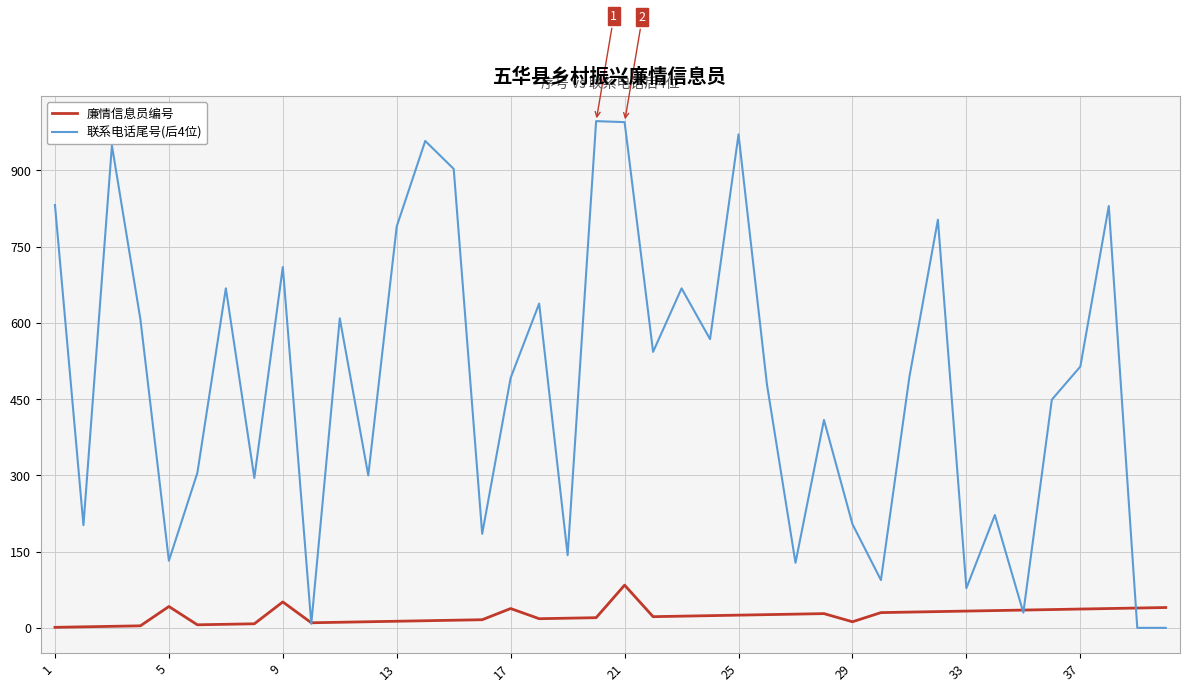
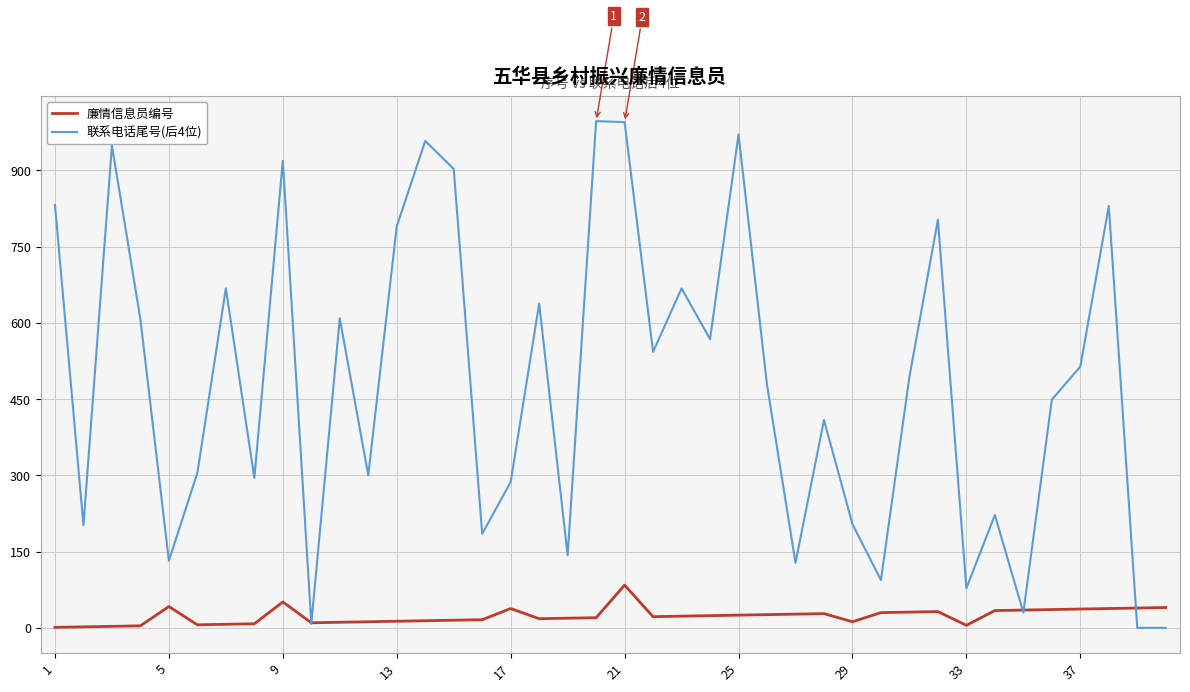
联系电话尾号(后4位), 9: 710 -> 920
联系电话尾号(后4位), 17: 490 -> 290
廉情信息员编号, 33: 30 -> 10
